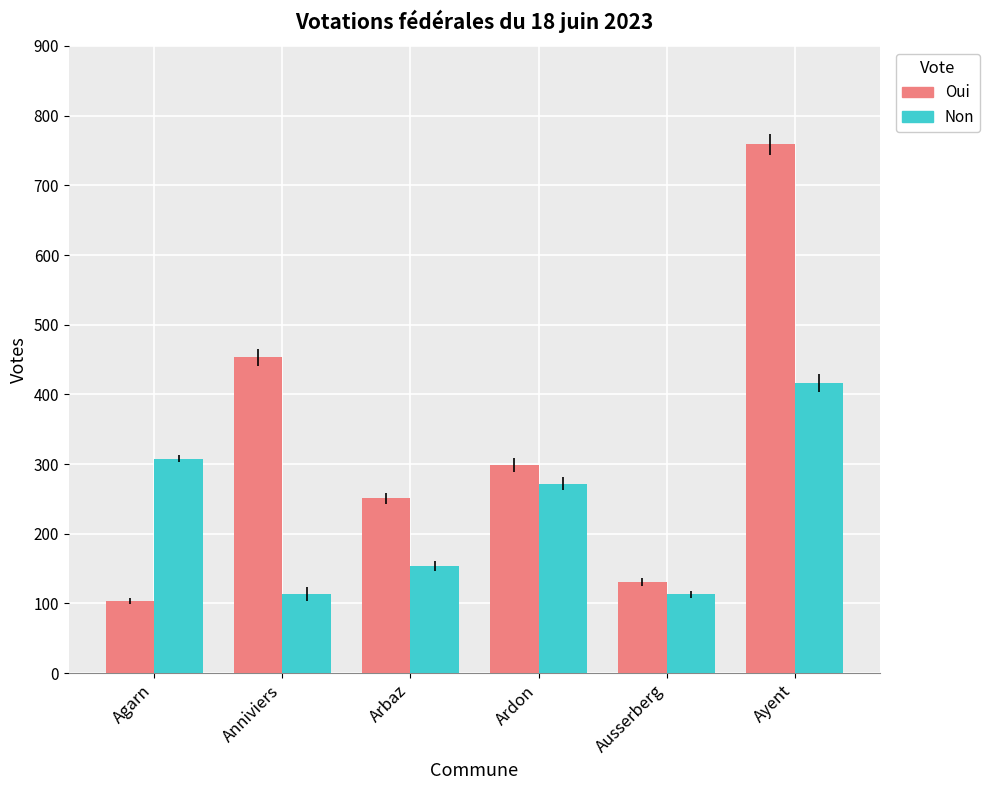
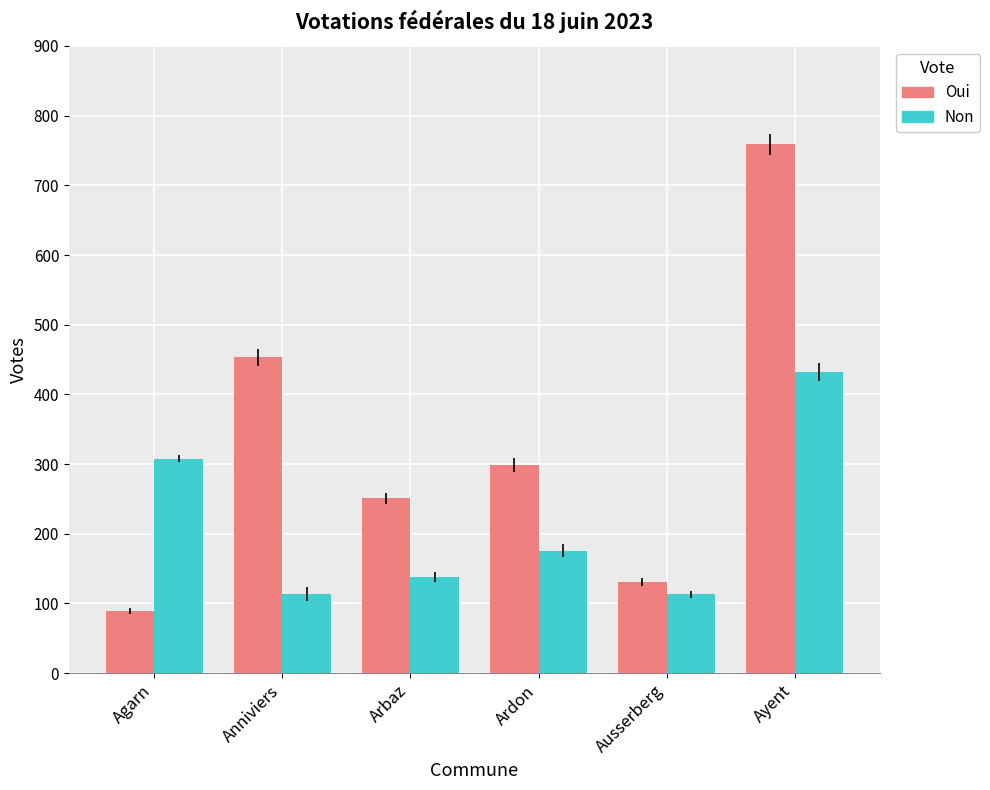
Oui, Agarn: 100 -> 90
Non, Arbaz: 150 -> 140
Non, Ardon: 270 -> 180
Non, Ayent: 420 -> 430
